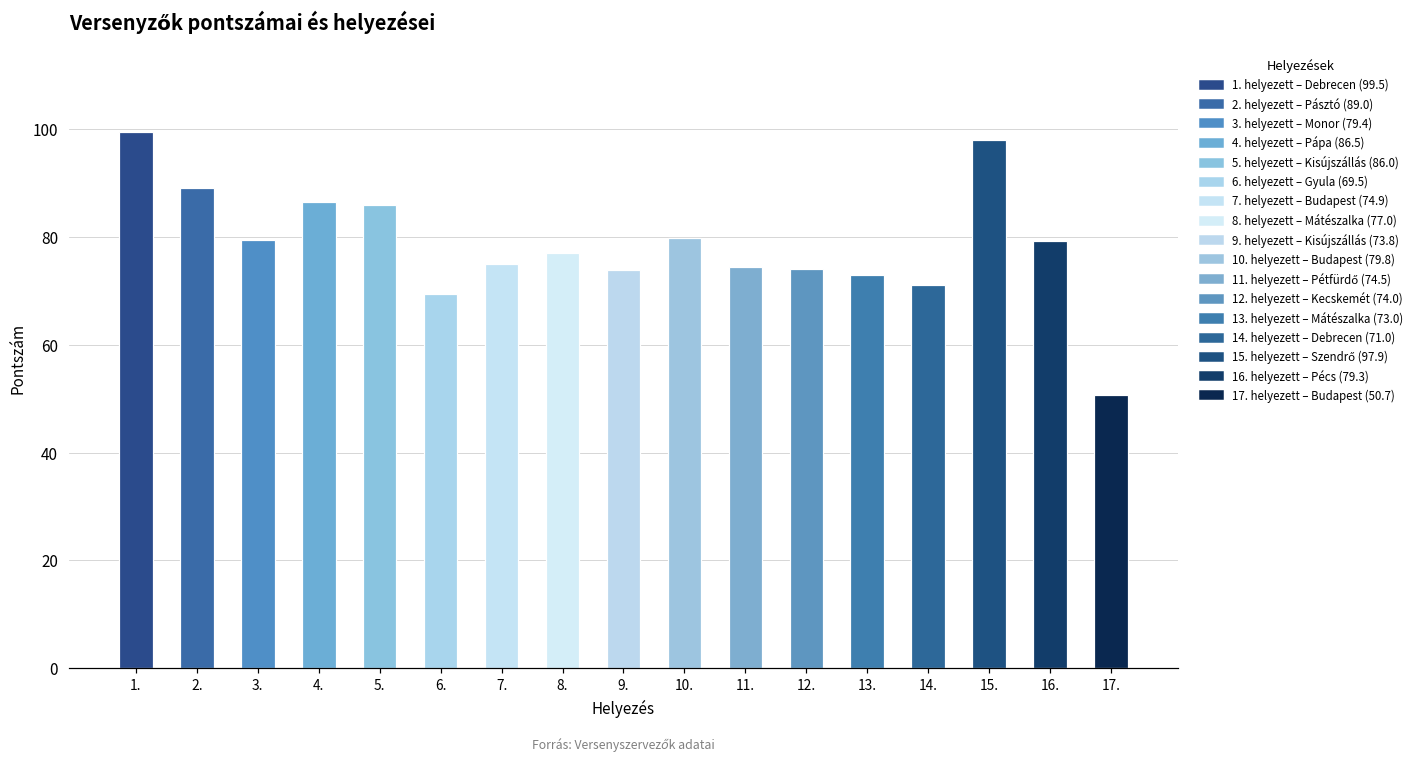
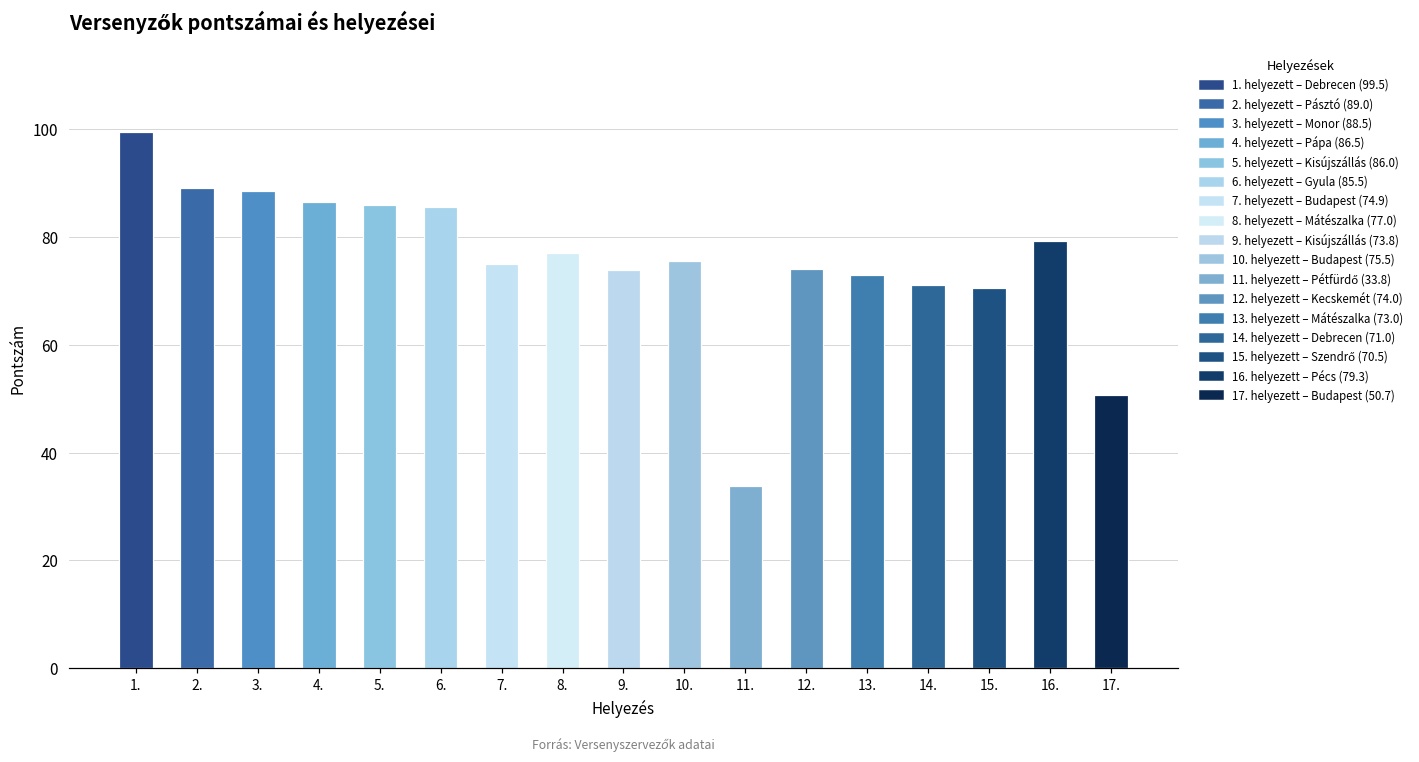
3.: (79.4) -> (88.5)
6.: (69.5) -> (85.5)
10.: (79.8) -> (75.5)
11.: (74.5) -> (33.8)
15.: (97.9) -> (70.5)
